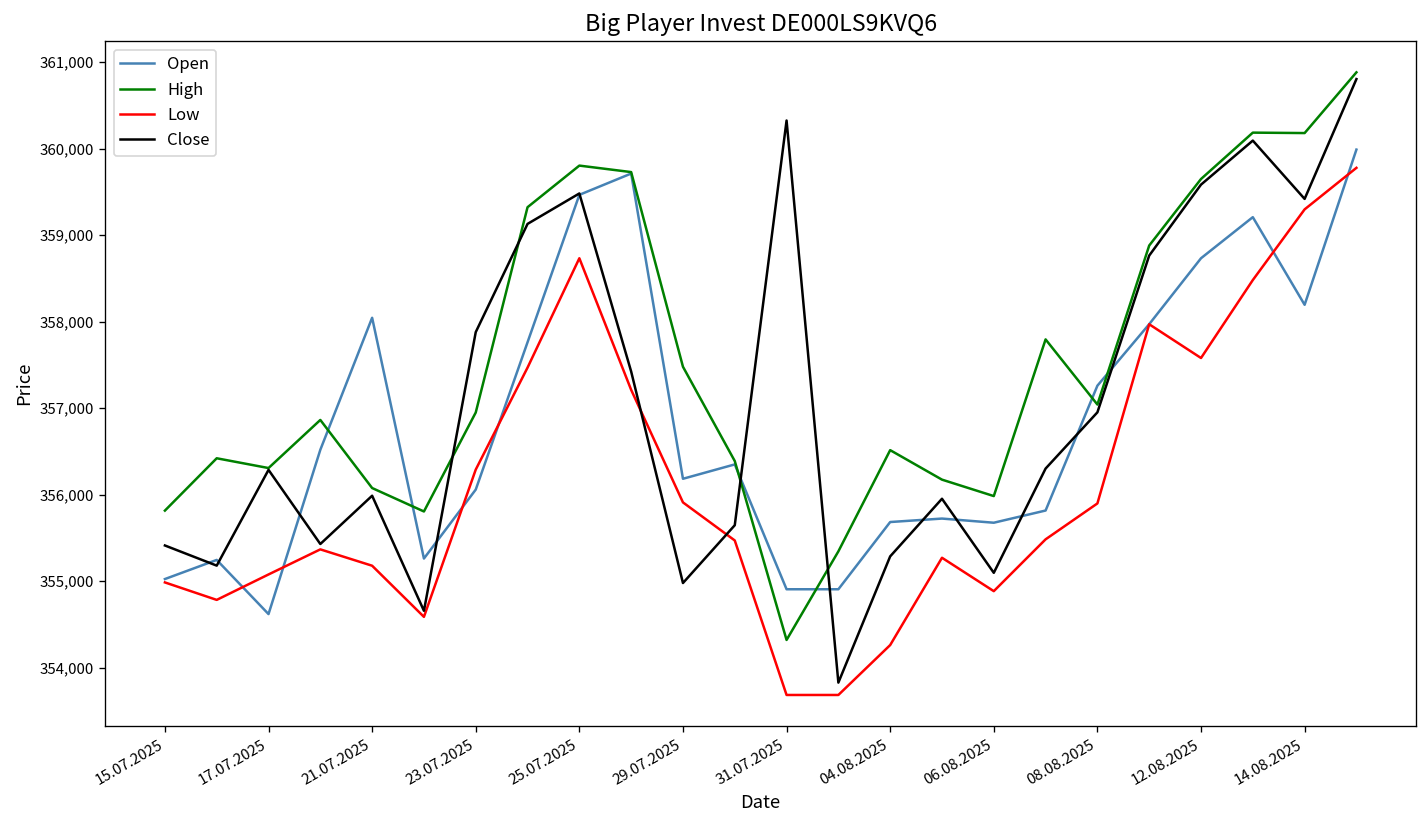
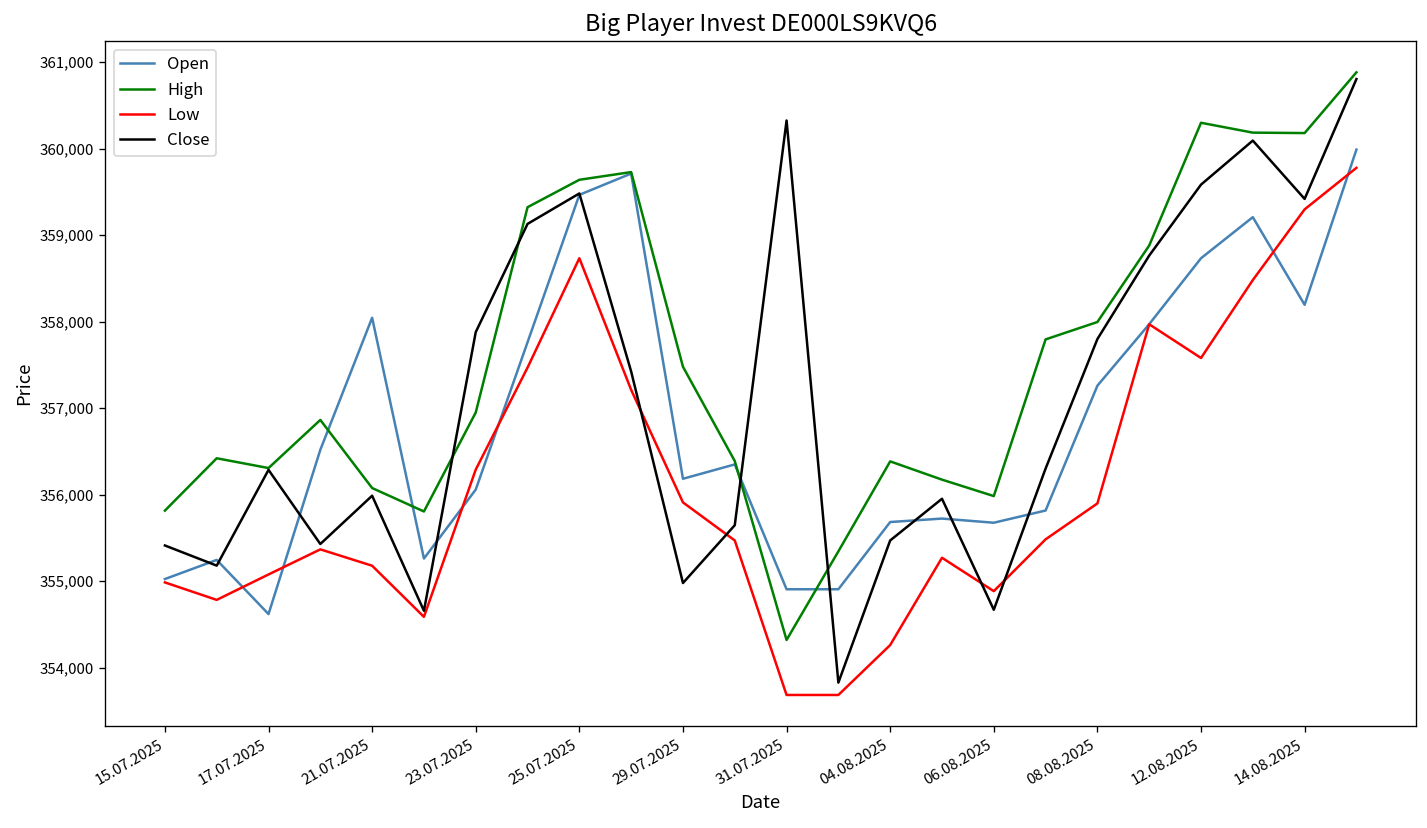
High, 25.07.2025: 359,800 -> 359,600
High, 04.08.2025: 356,500 -> 356,400
Close, 04.08.2025: 355,300 -> 355,500
Close, 06.08.2025: 355,100 -> 354,700
High, 08.08.2025: 357,000 -> 358,000
Close, 08.08.2025: 357,000 -> 357,800
High, 12.08.2025: 359,700 -> 360,300
